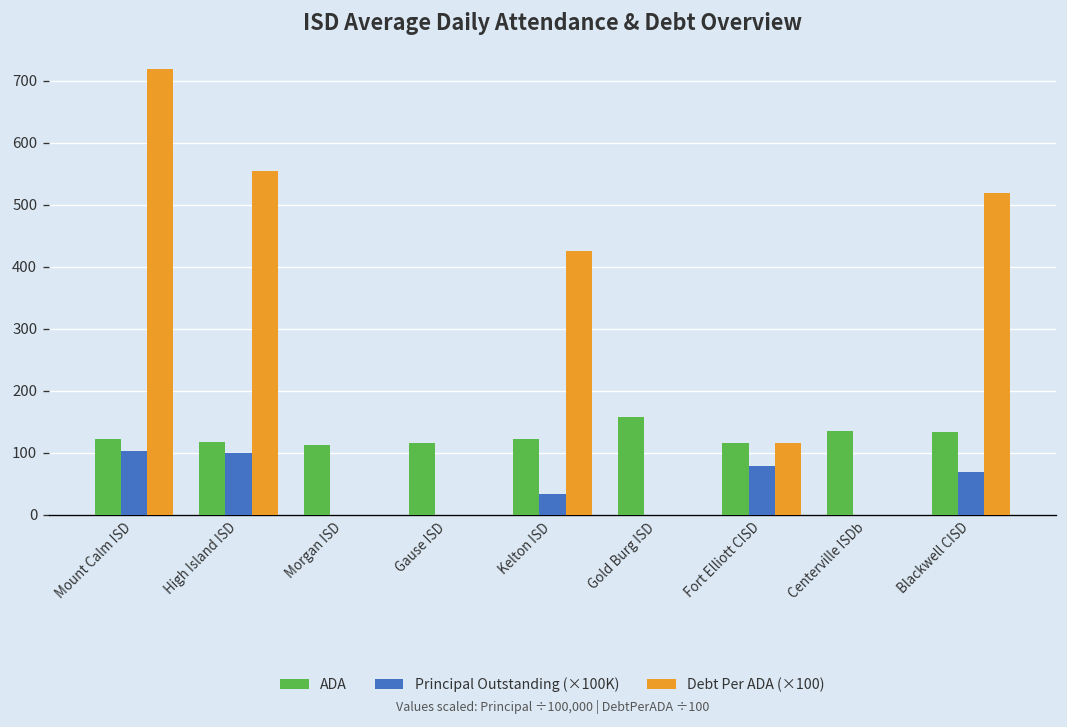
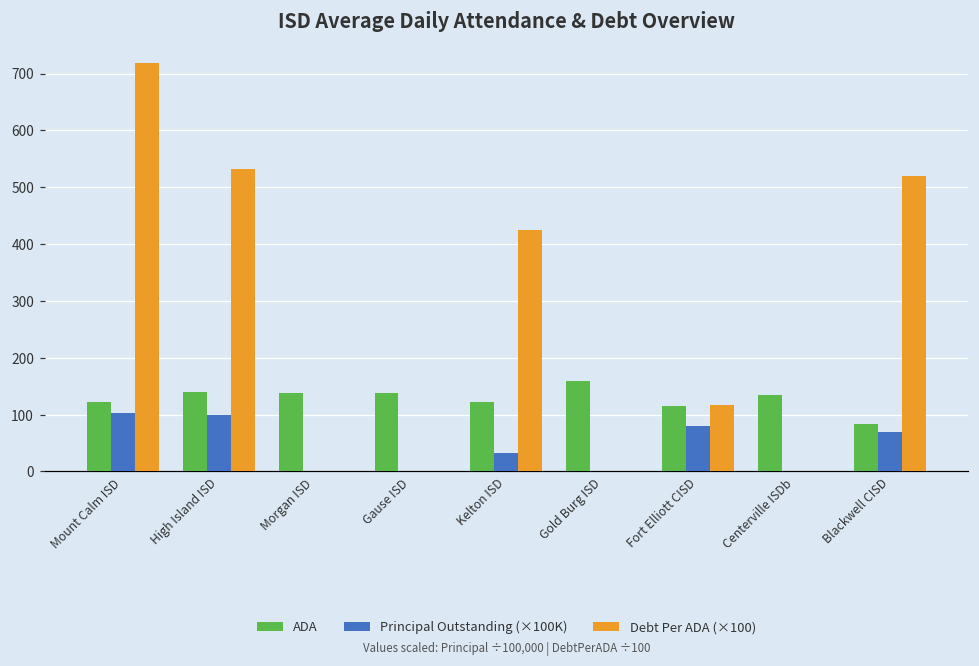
ADA, High Island ISD: 120 -> 140
Debt Per ADA (×100), High Island ISD: 550 -> 530
ADA, Morgan ISD: 110 -> 140
ADA, Gause ISD: 120 -> 140
ADA, Blackwell CISD: 130 -> 80
